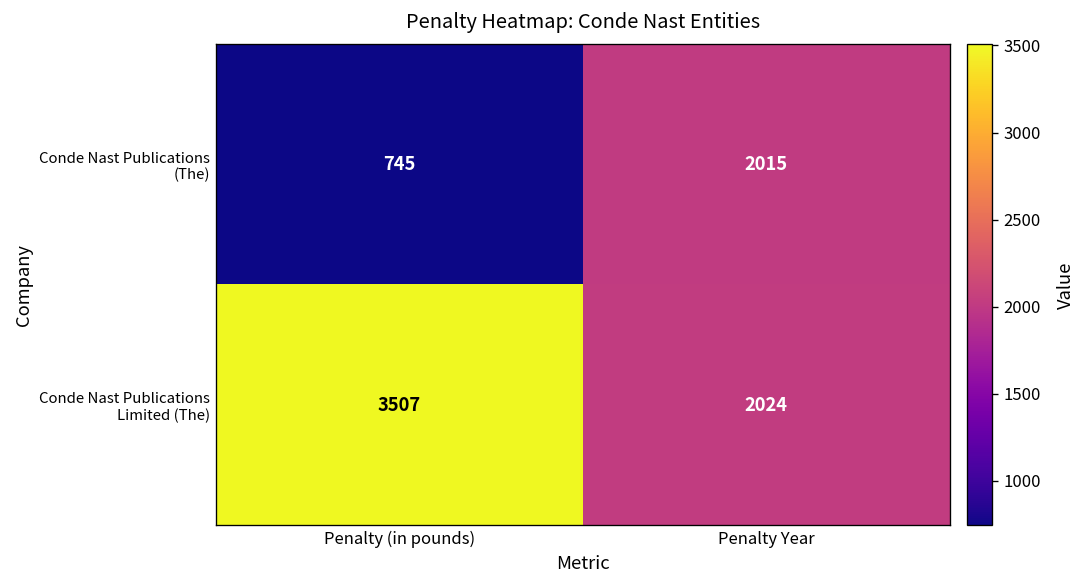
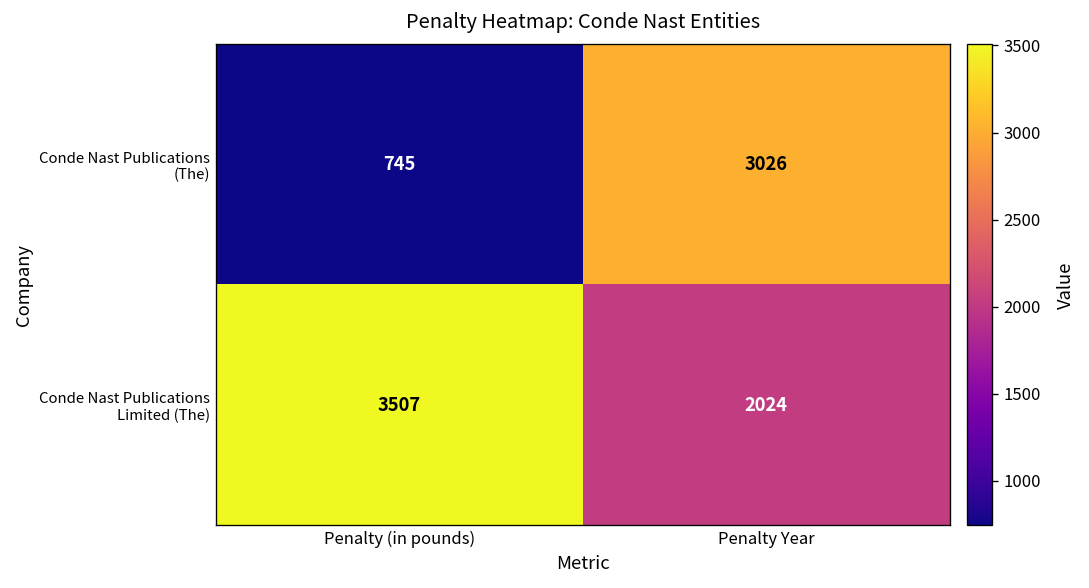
Conde Nast Publications (The), Penalty Year: 2015 -> 3026
